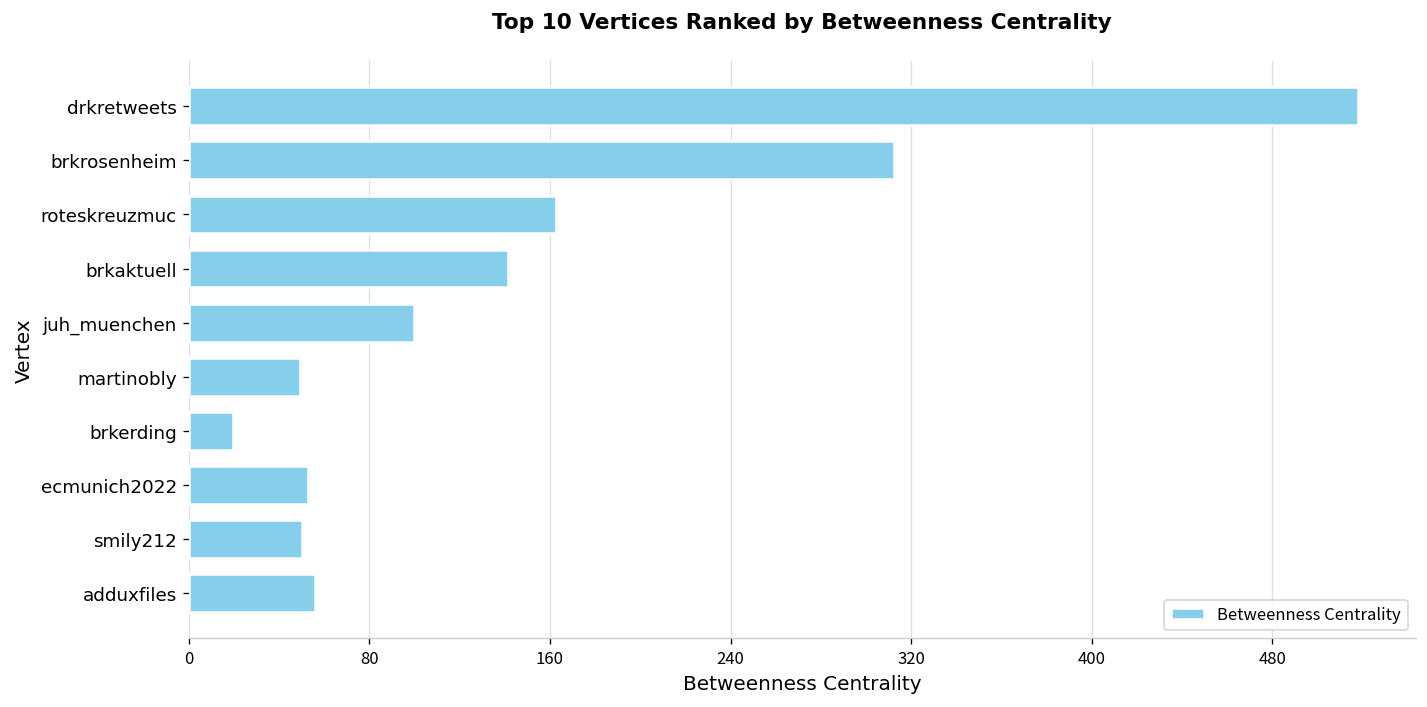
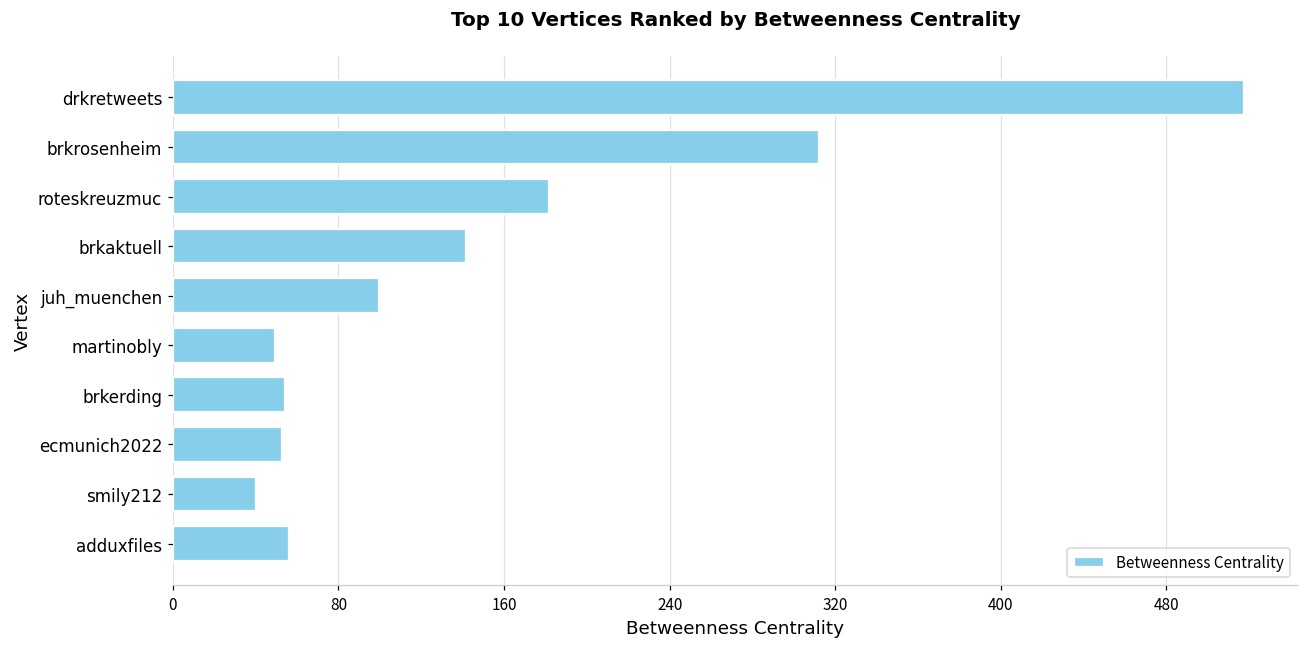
roteskreuzmuc: 163 -> 182
brkerding: 20 -> 54
smily212: 50 -> 40
